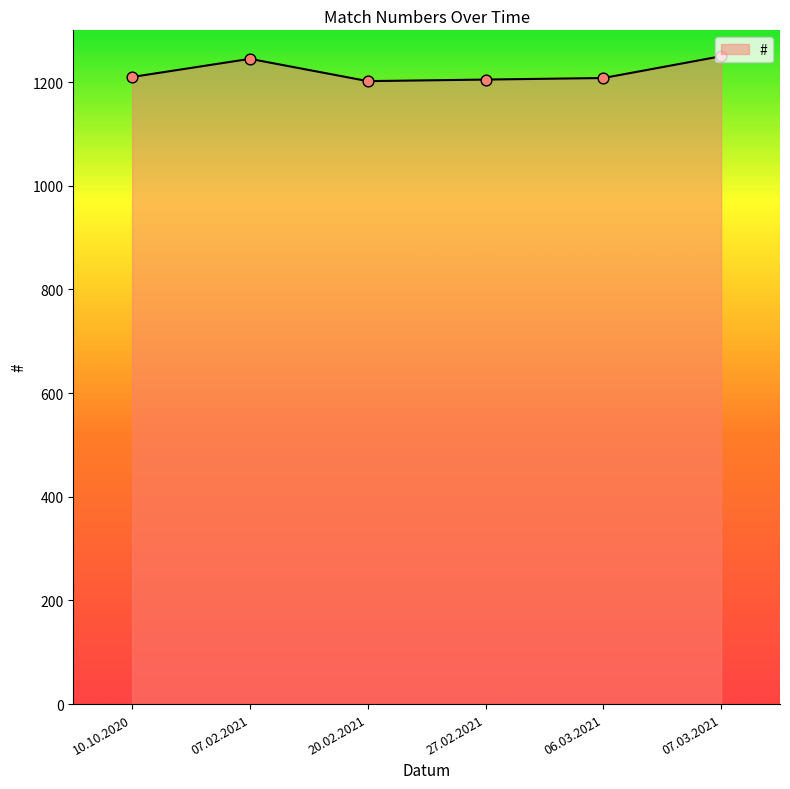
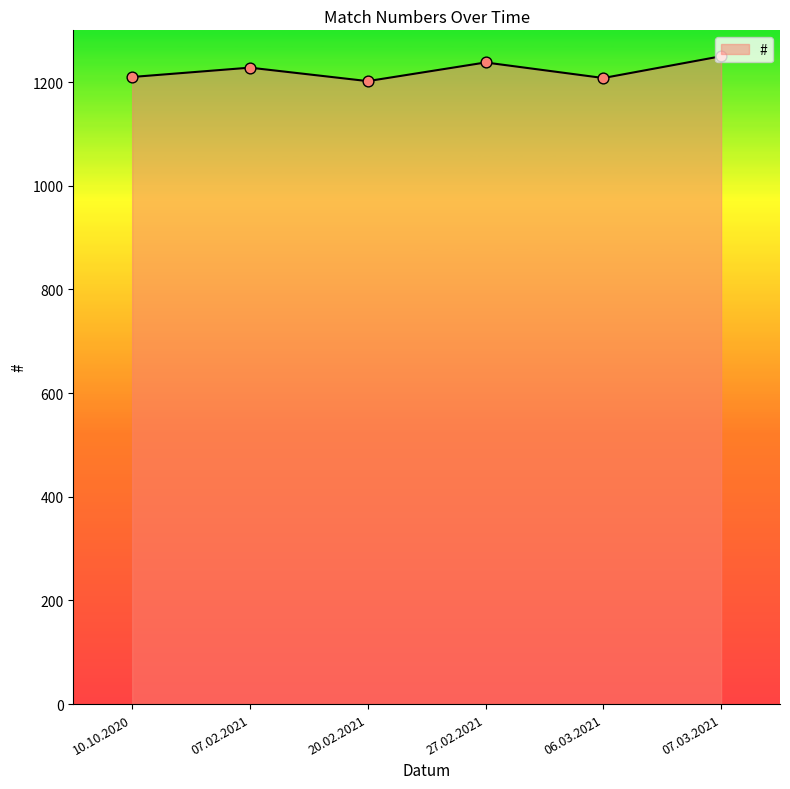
07.02.2021: 1250 -> 1230
27.02.2021: 1210 -> 1240
